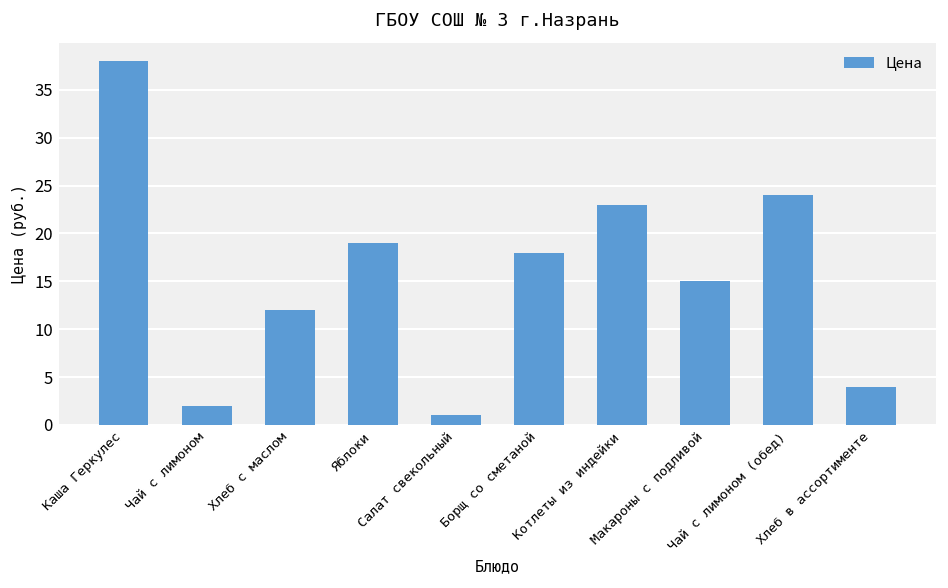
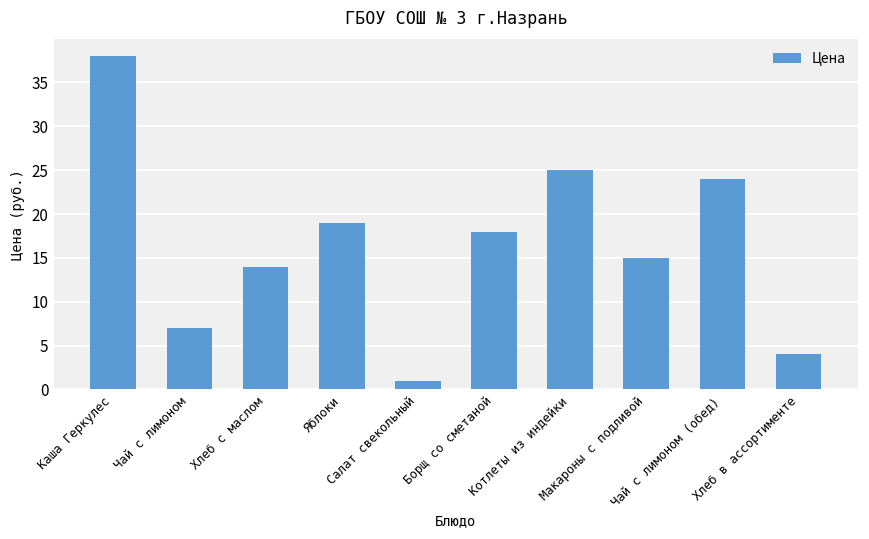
Чай с лимоном: 2 -> 7
Хлеб с маслом: 12 -> 14
Котлеты из индейки: 23 -> 25
